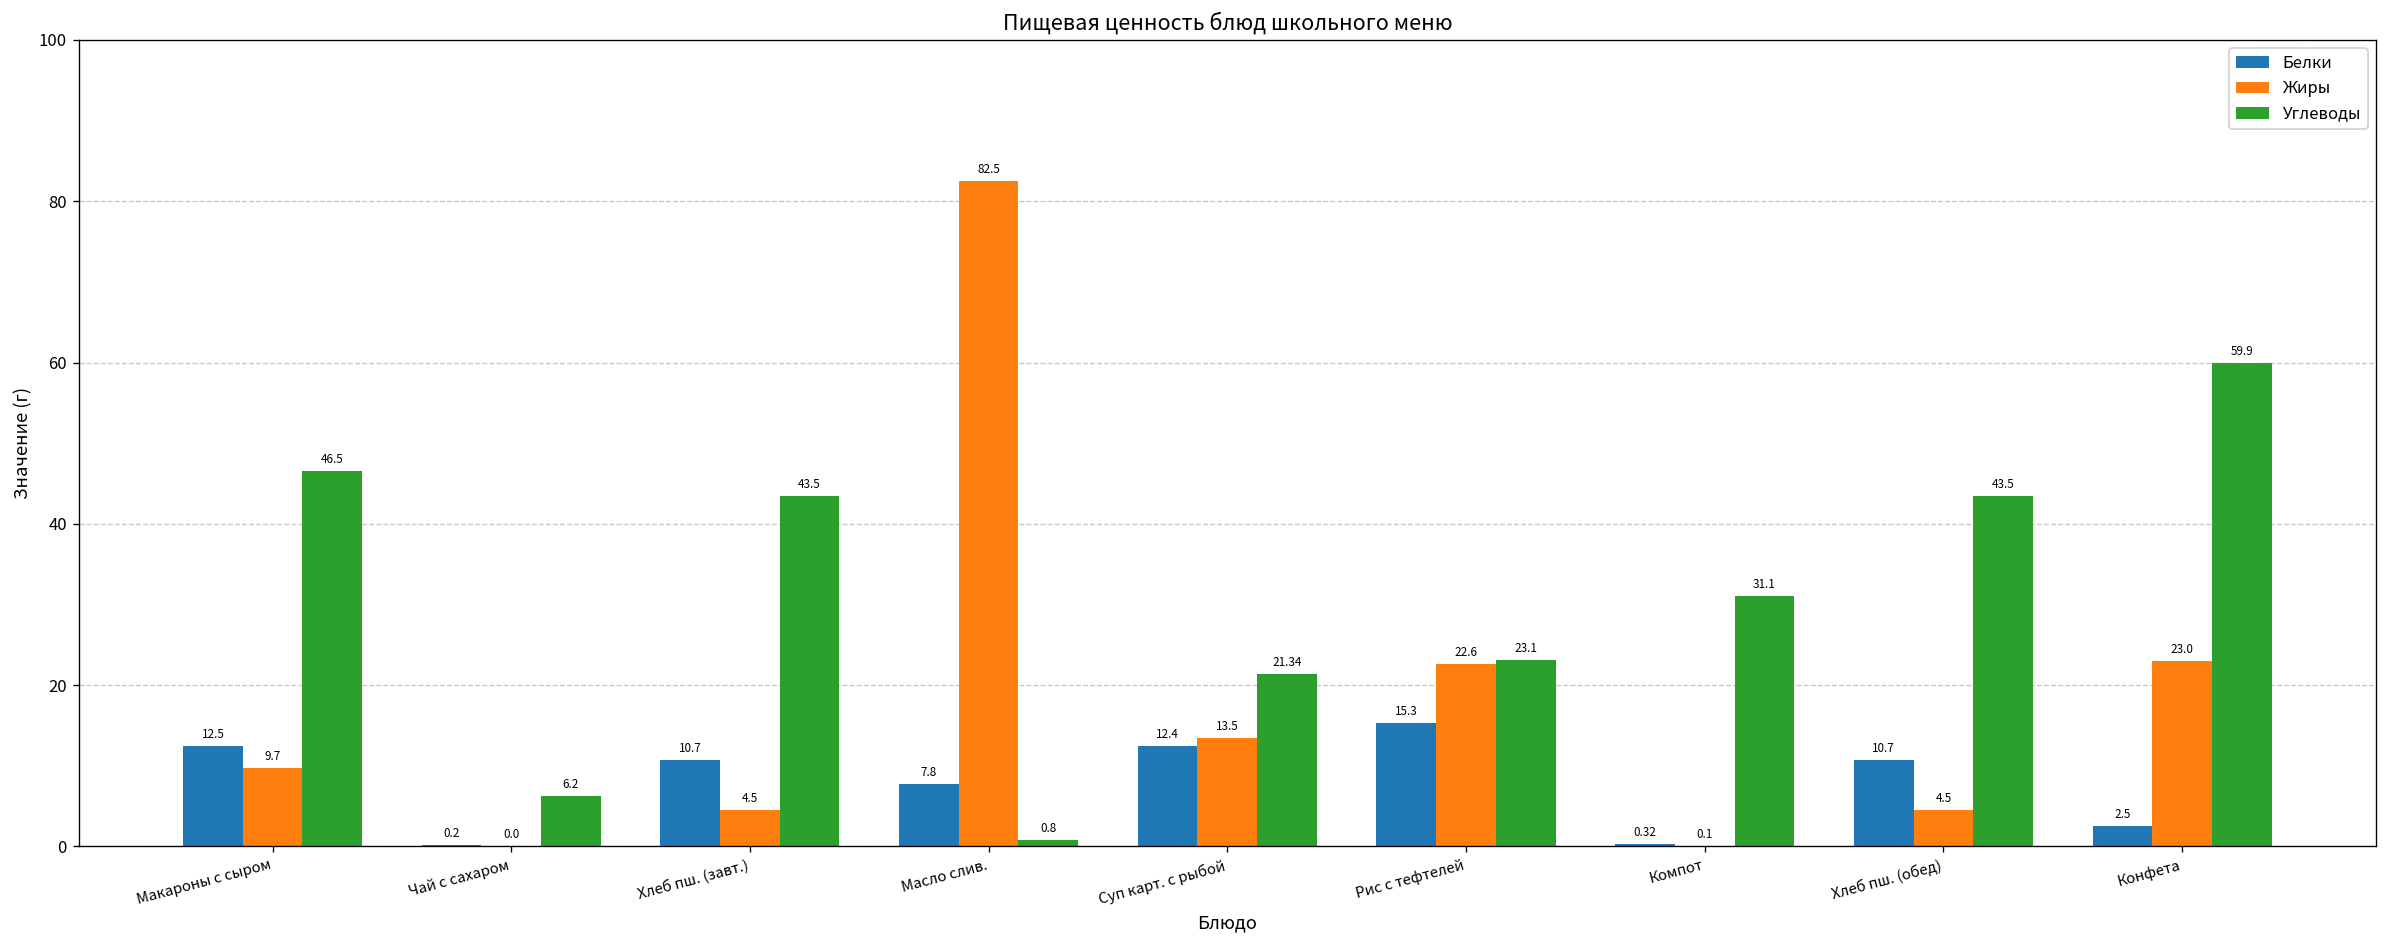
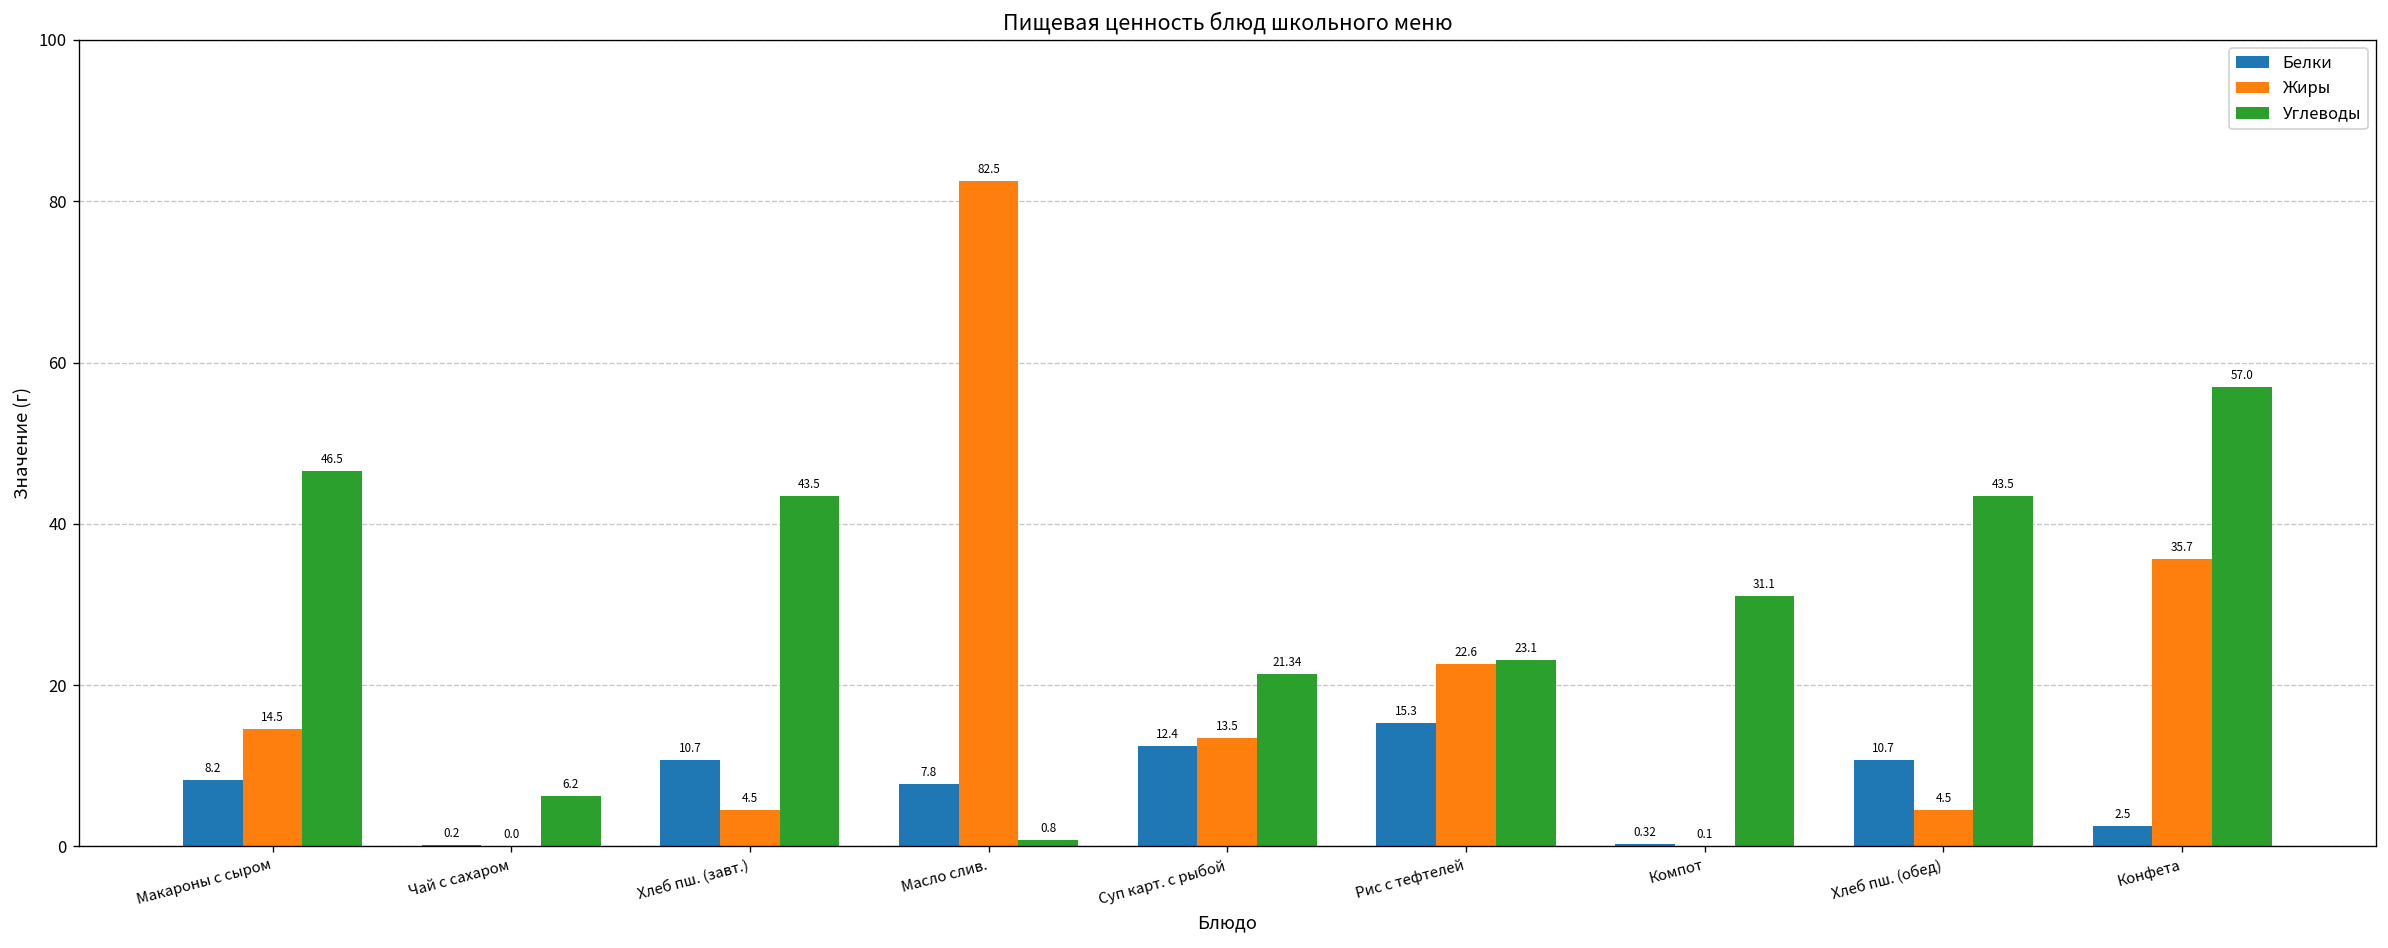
Белки, Макароны с сыром: 12.5 -> 8.2
Жиры, Макароны с сыром: 9.7 -> 14.5
Жиры, Конфета: 23.0 -> 35.7
Углеводы, Конфета: 59.9 -> 57.0
